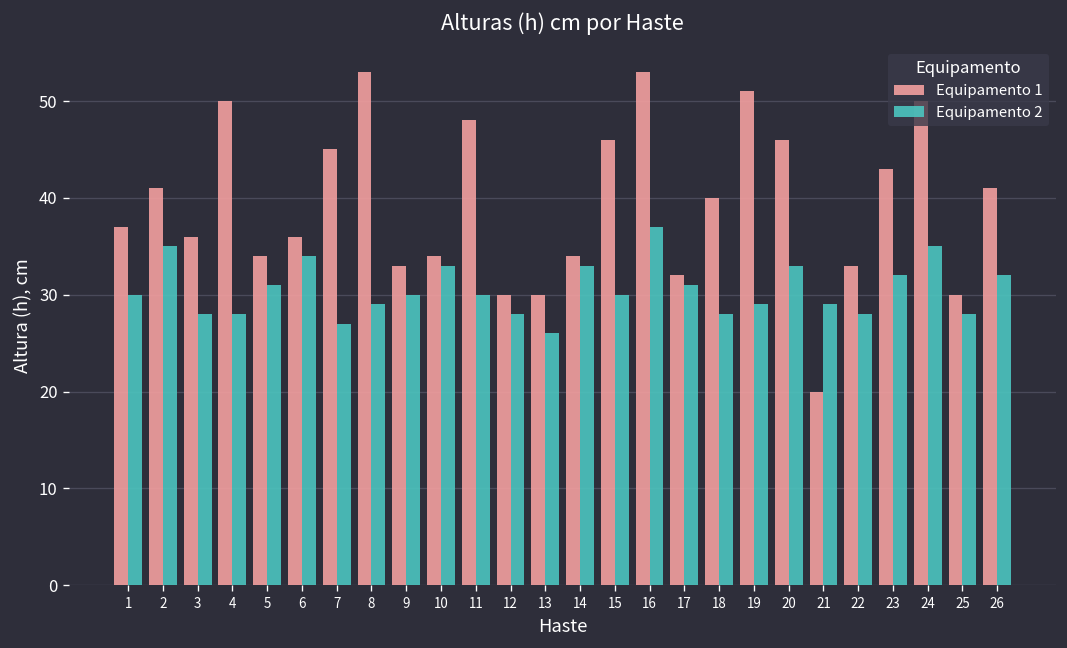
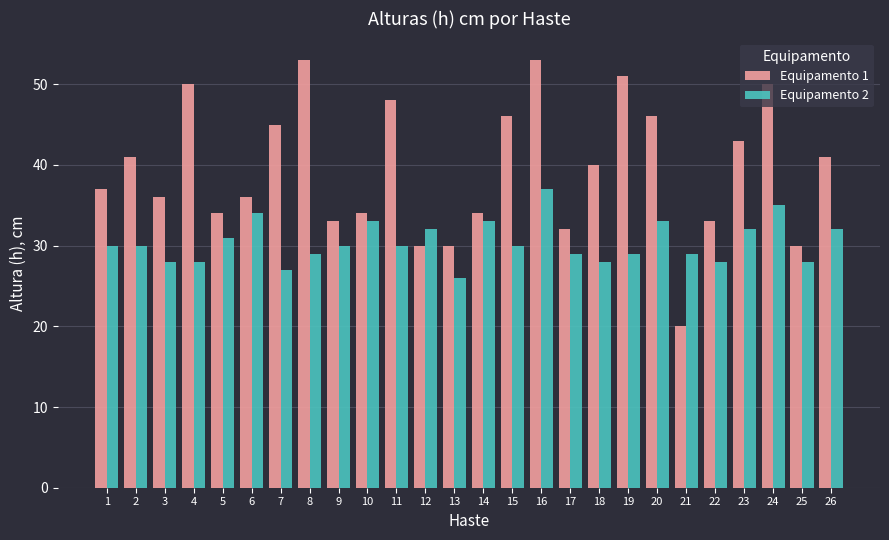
Equipamento 2, 2: 35 -> 30
Equipamento 2, 12: 28 -> 32
Equipamento 2, 17: 31 -> 29
